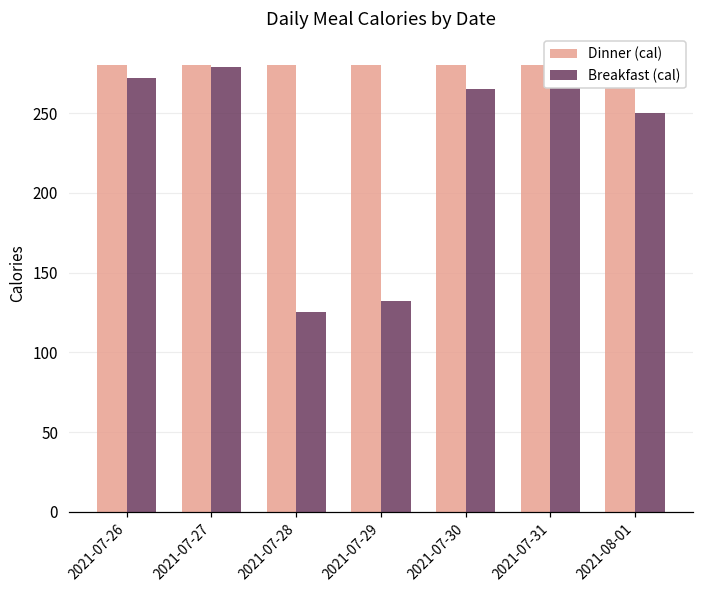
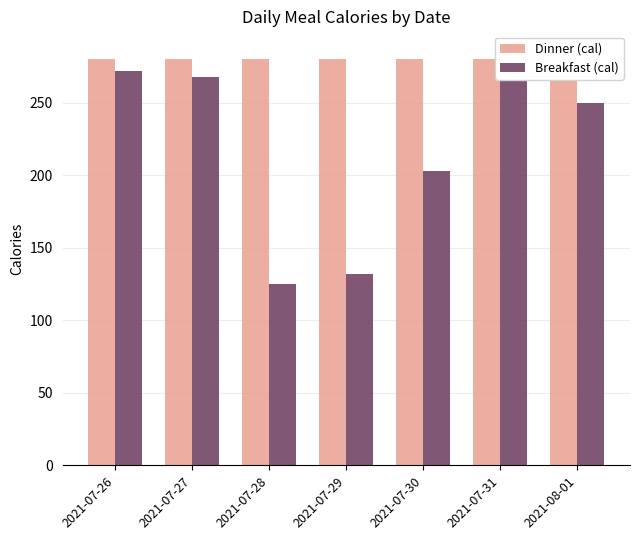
Breakfast (cal), 2021-07-27: 279 -> 268
Breakfast (cal), 2021-07-30: 265 -> 203
